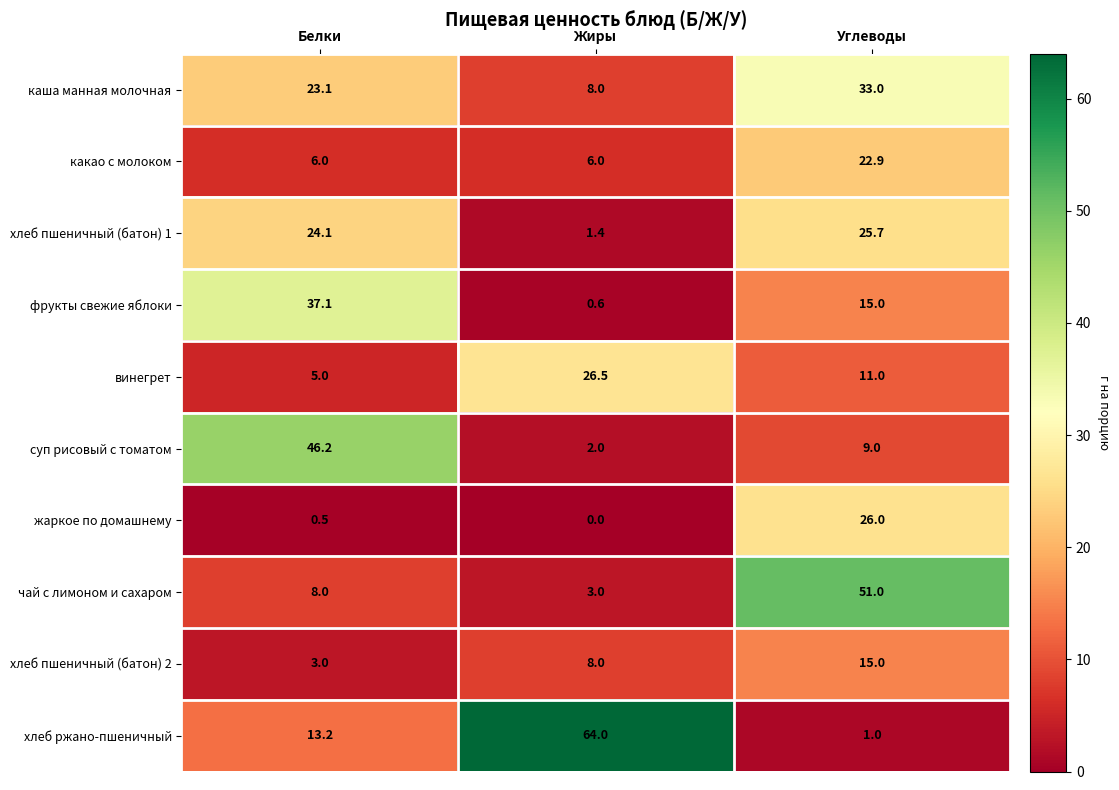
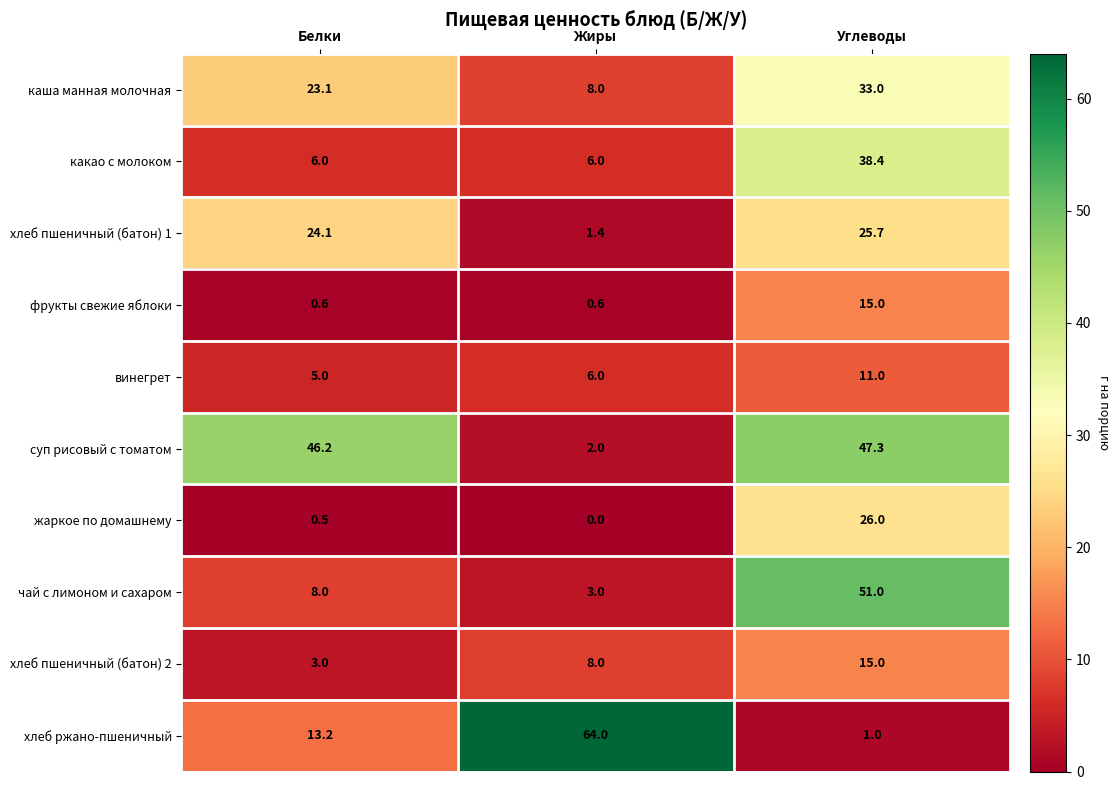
какао с молоком, Углеводы: 22.9 -> 38.4
фрукты свежие яблоки, Белки: 37.1 -> 0.6
винегрет, Жиры: 26.5 -> 6.0
суп рисовый с томатом, Углеводы: 9.0 -> 47.3
